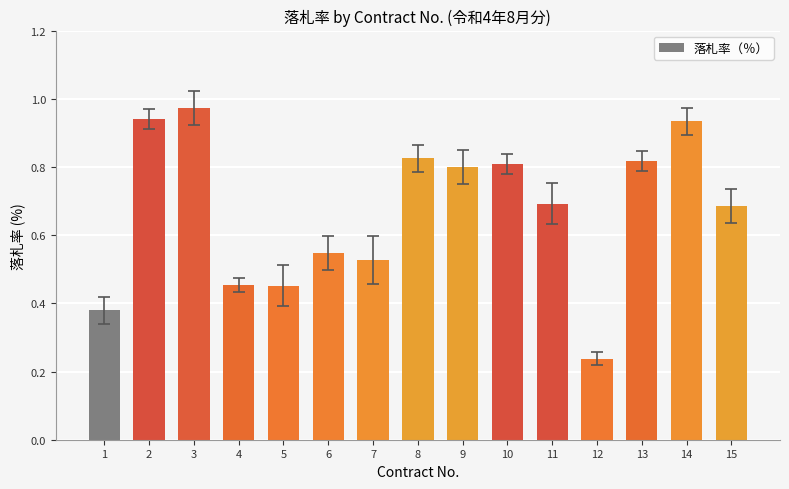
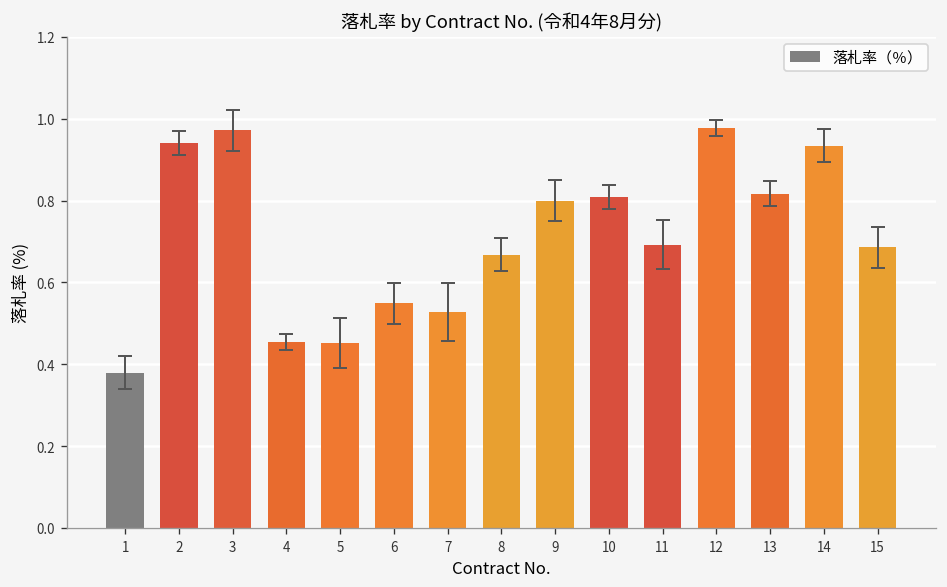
落札率（％）, 8: 0.83 -> 0.67
落札率（％）, 12: 0.24 -> 0.98
